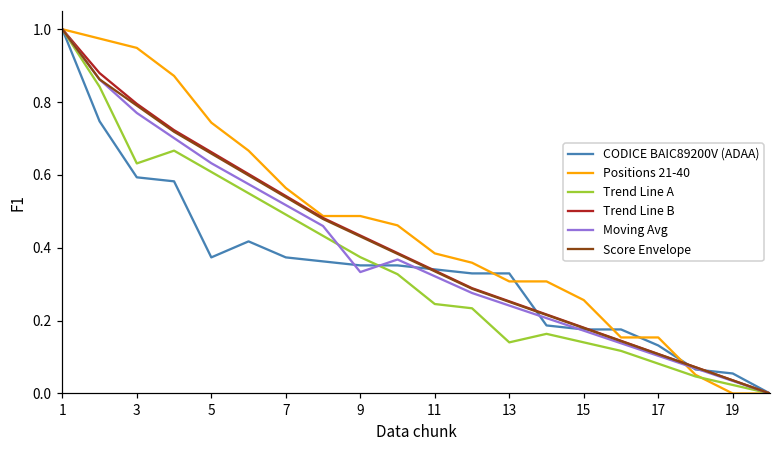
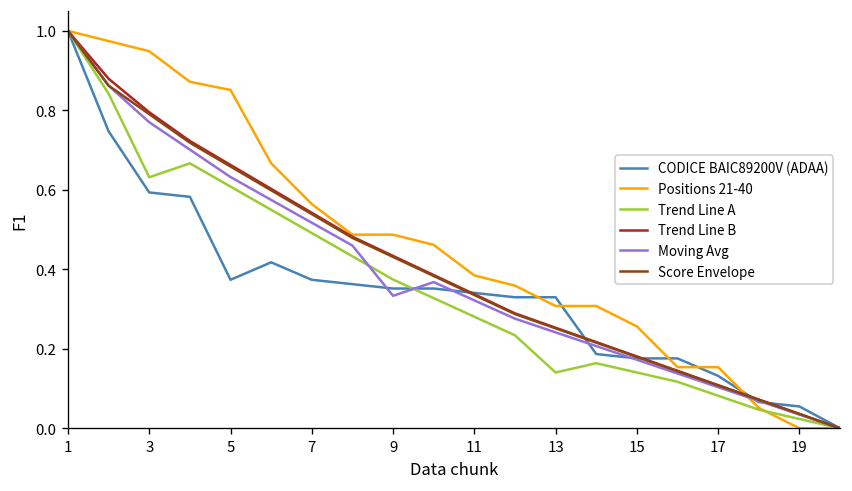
Positions 21-40, 5: 0.74 -> 0.85
Trend Line A, 11: 0.25 -> 0.28
